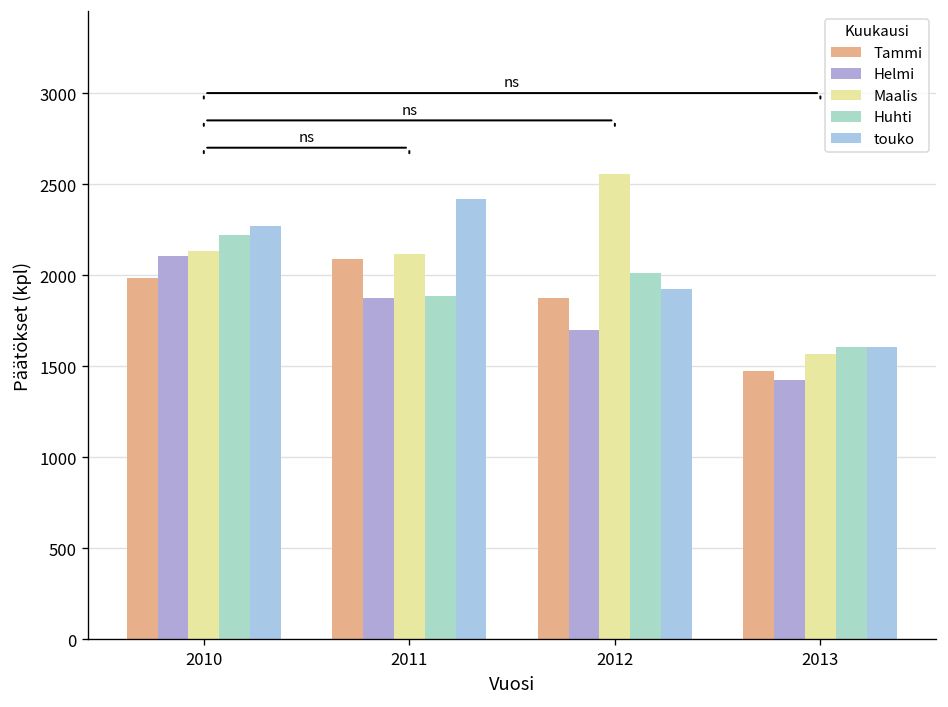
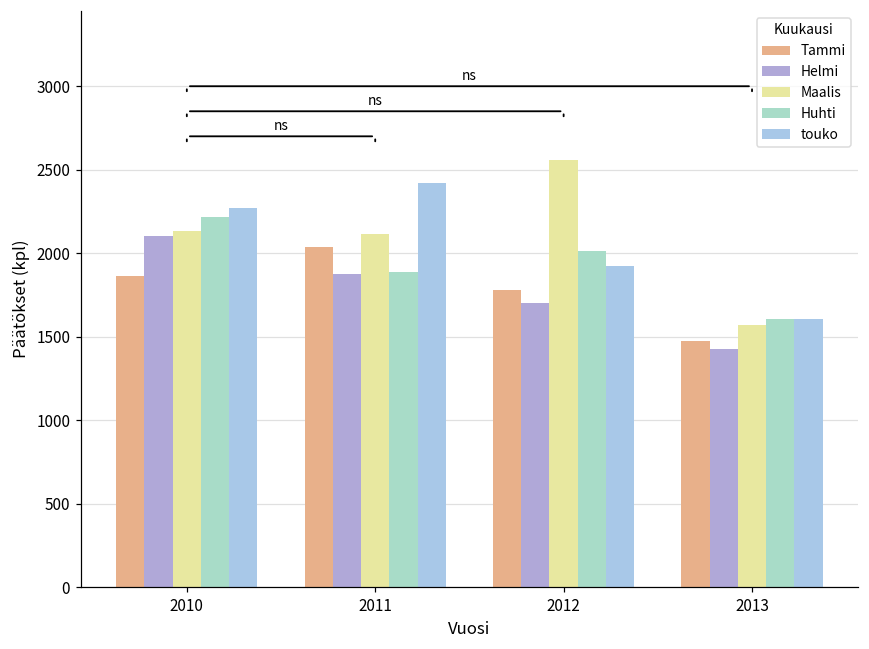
Tammi, 2010: 1980 -> 1860
Tammi, 2011: 2090 -> 2040
Tammi, 2012: 1880 -> 1780
